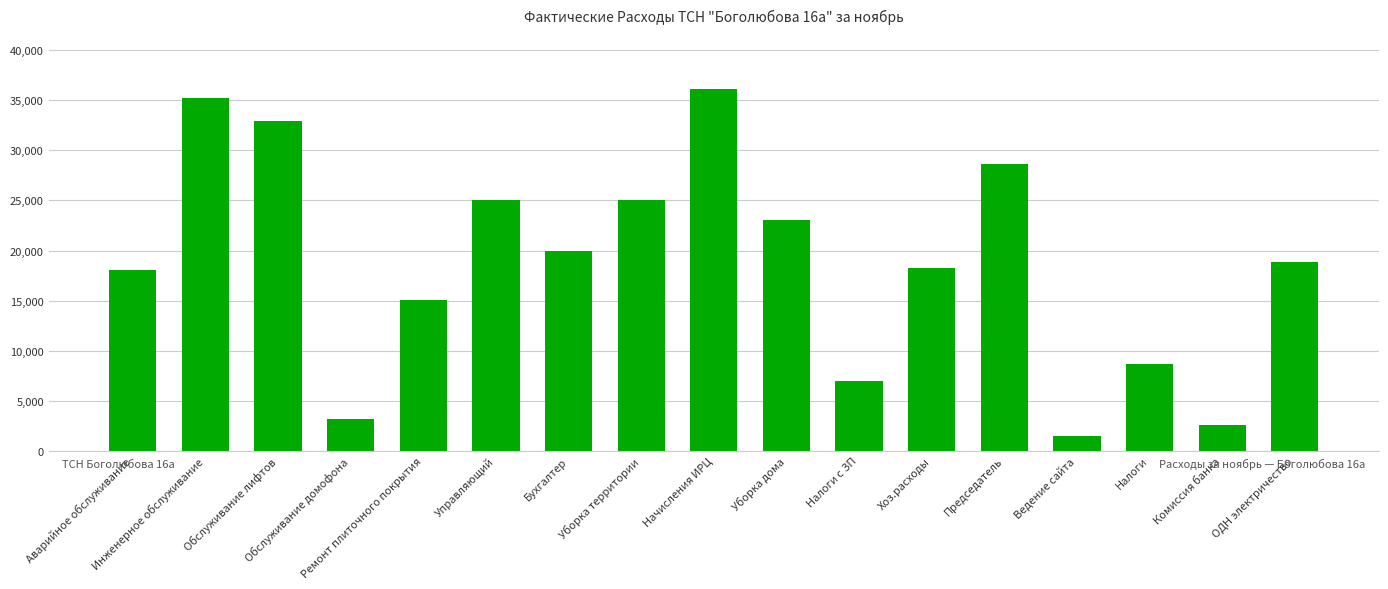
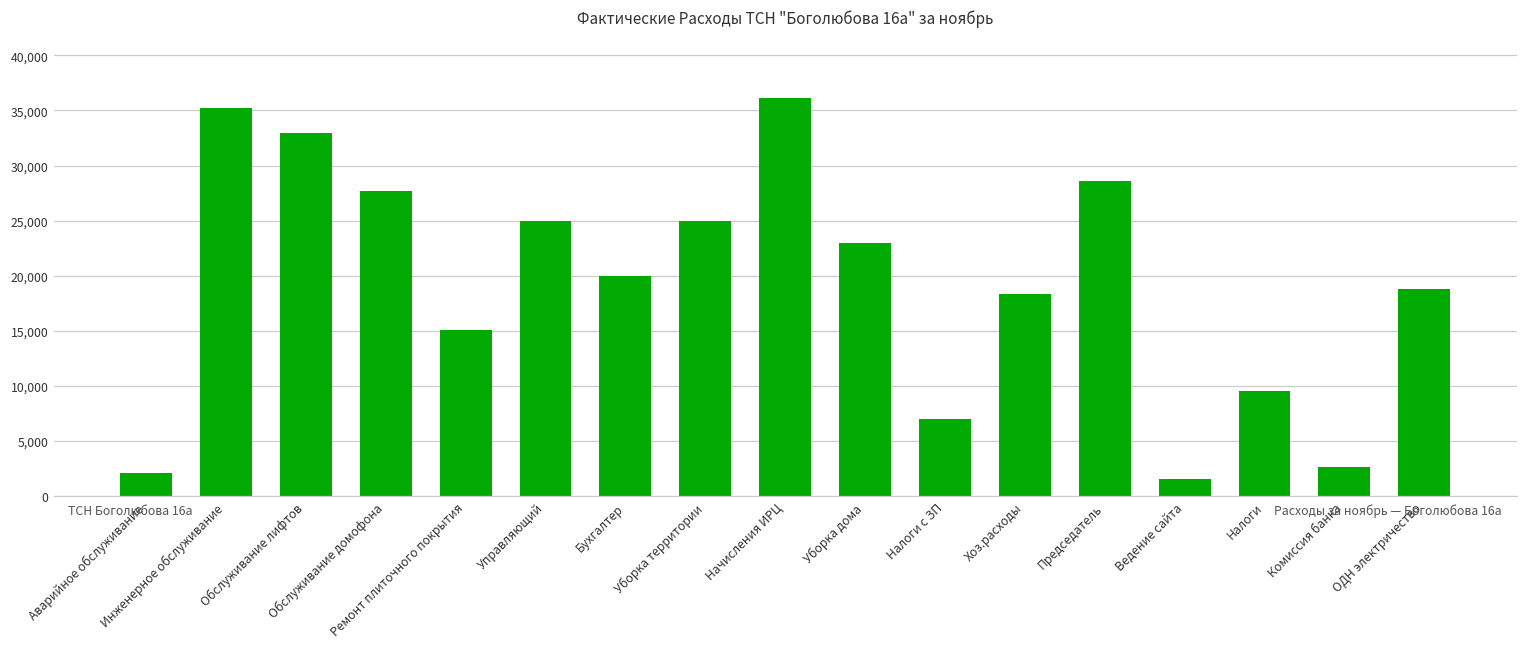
Аварийное обслуживание: 18,000 -> 2,100
Обслуживание домофона: 3,100 -> 27,700
Налоги: 8,700 -> 9,500
